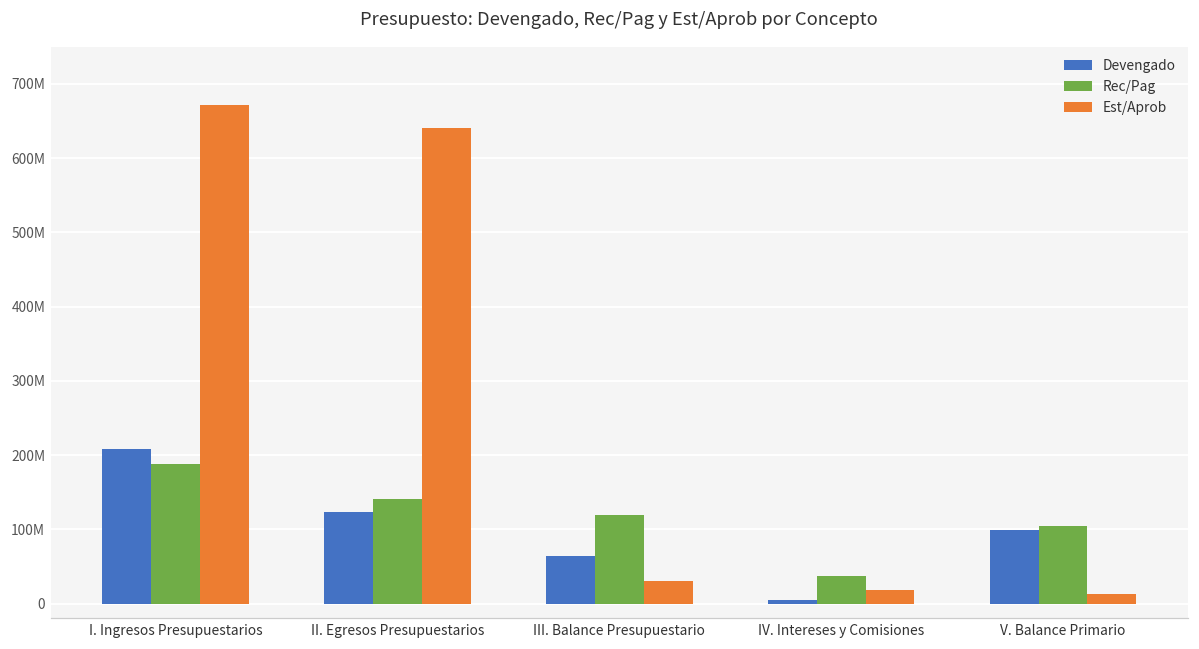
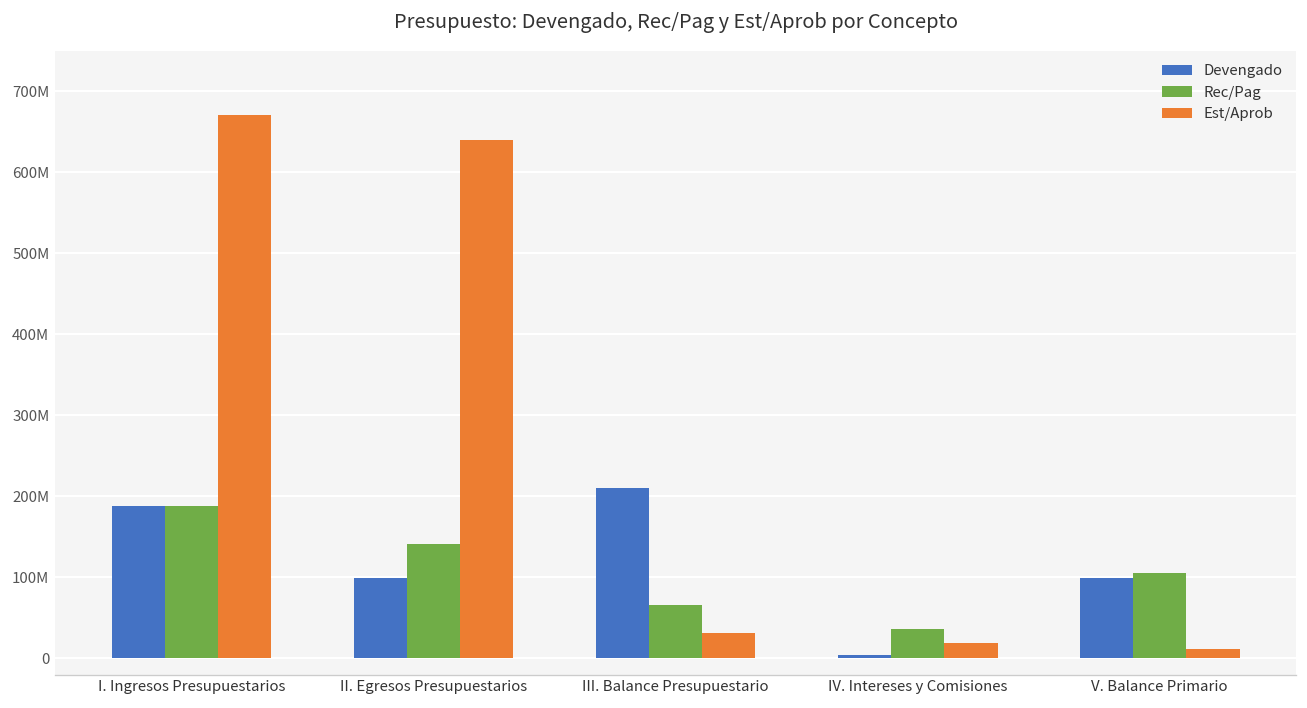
Devengado, I. Ingresos Presupuestarios: 210000000 -> 190000000
Devengado, II. Egresos Presupuestarios: 120000000 -> 100000000
Devengado, III. Balance Presupuestario: 60000000 -> 210000000
Rec/Pag, III. Balance Presupuestario: 120000000 -> 70000000
